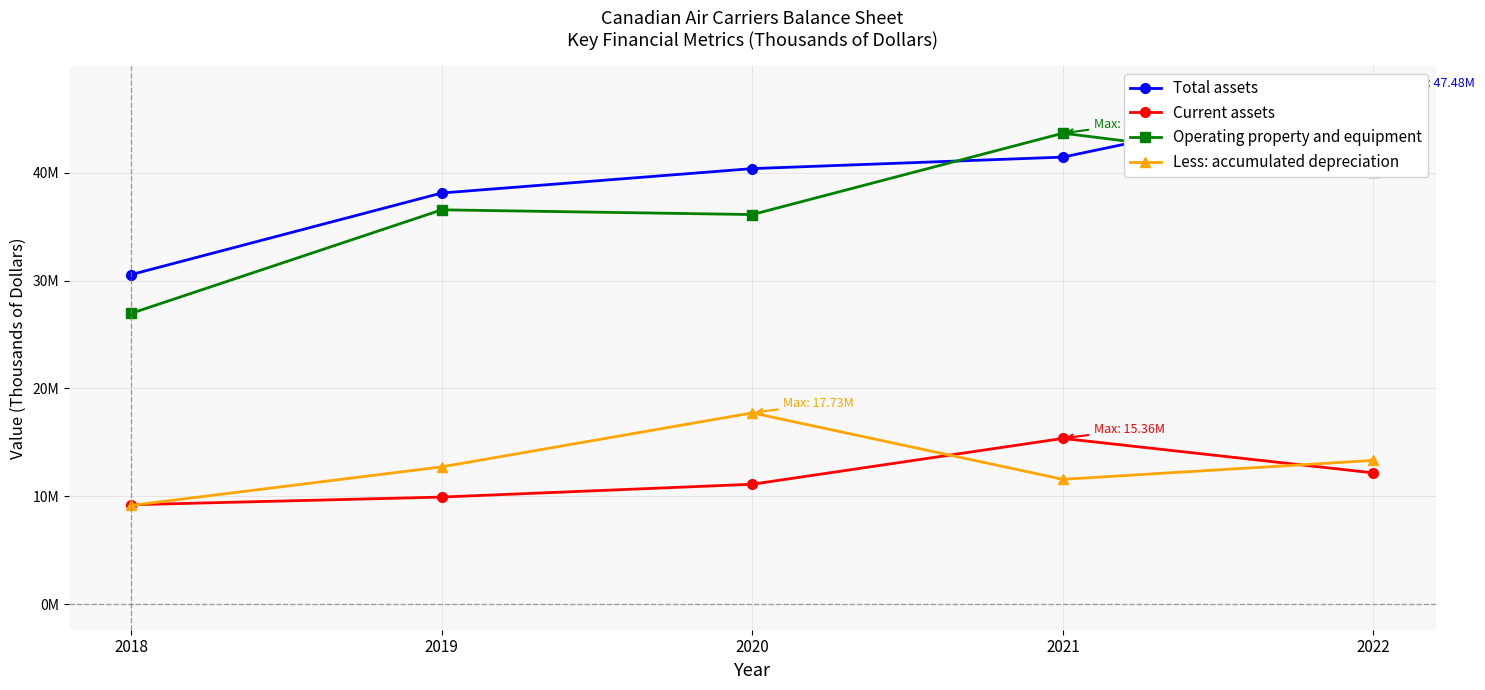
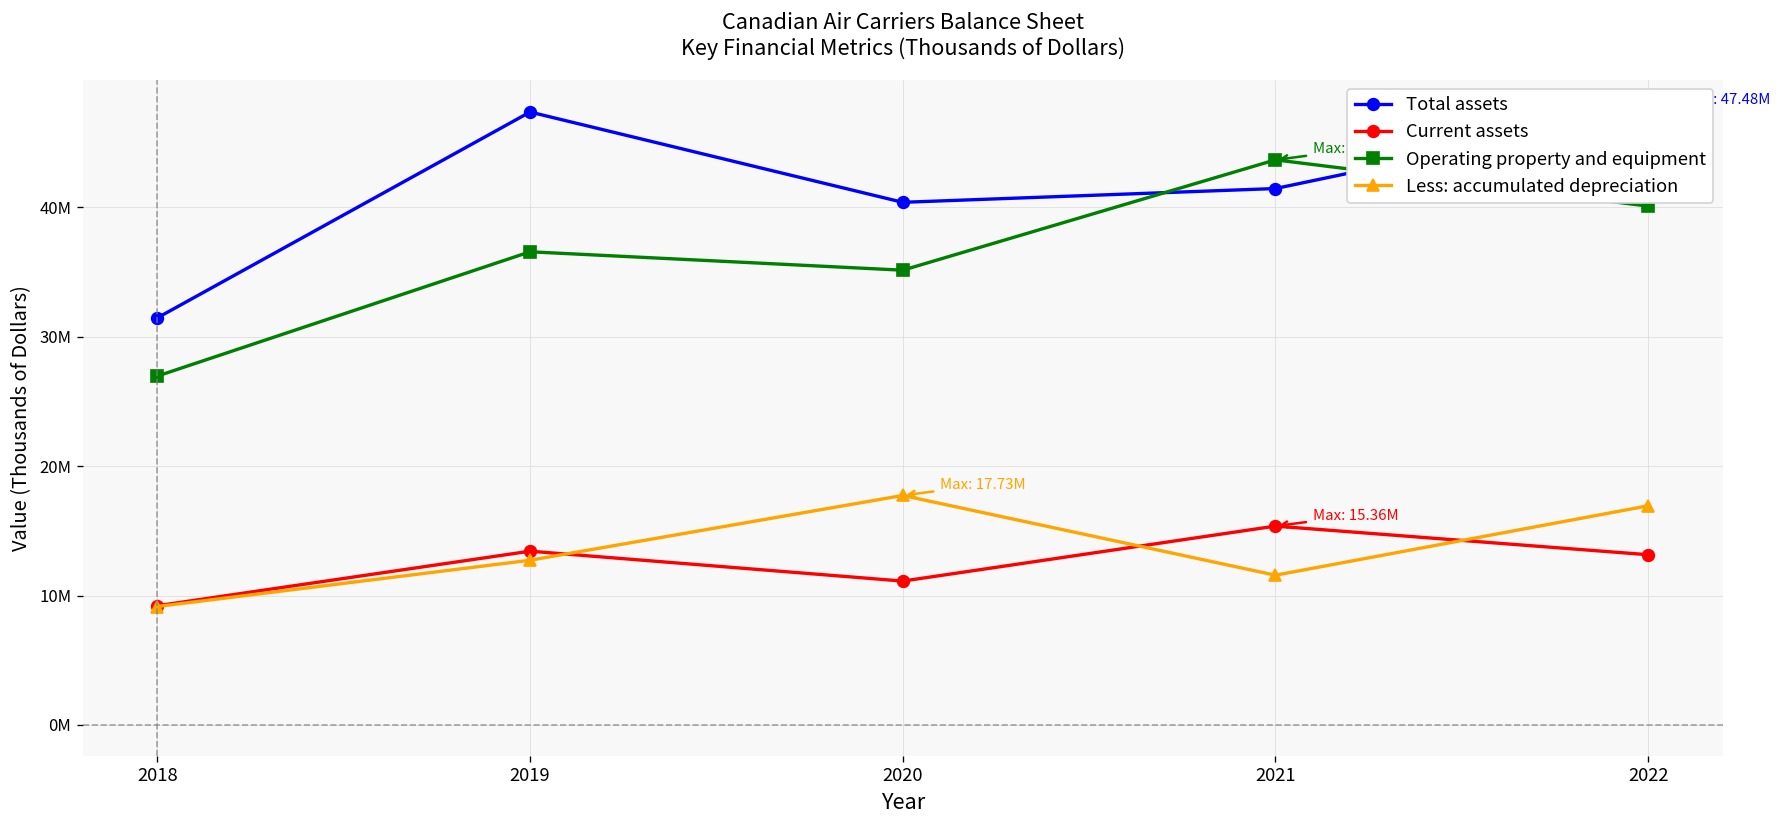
Total assets, 2018: 30600000 -> 31500000
Total assets, 2019: 38100000 -> 47400000
Current assets, 2019: 9900000 -> 13400000
Operating property and equipment, 2020: 36100000 -> 35100000
Current assets, 2022: 12200000 -> 13200000
Less: accumulated depreciation, 2022: 13300000 -> 16900000
